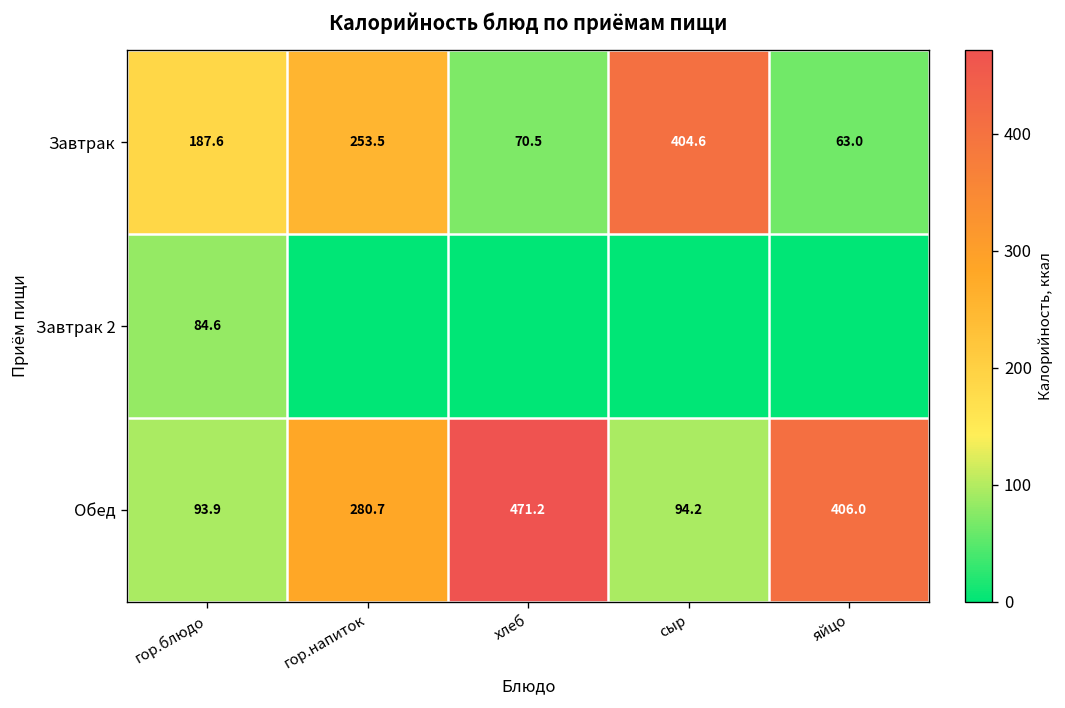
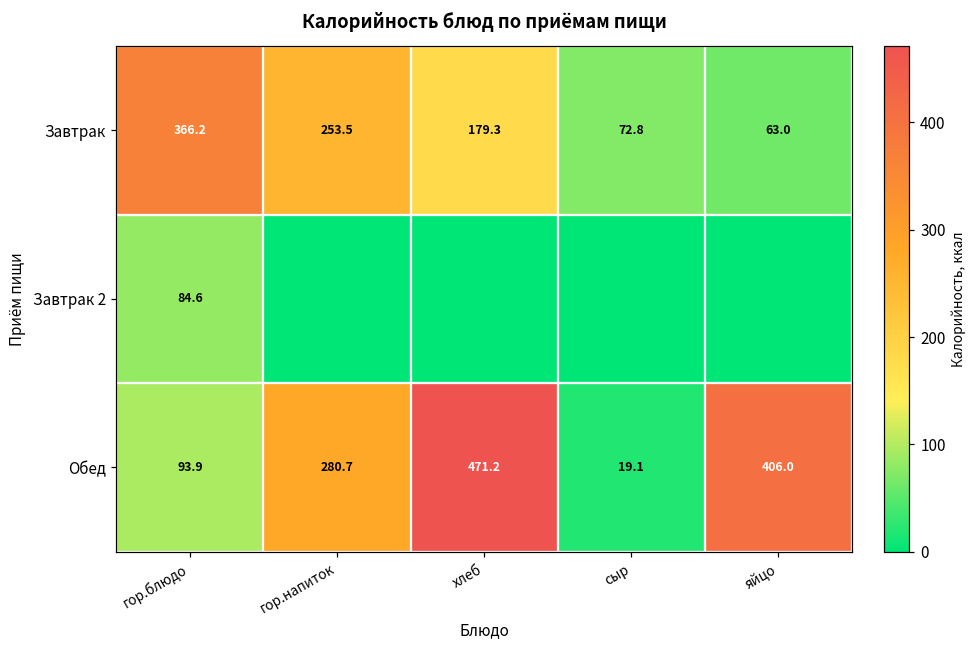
Завтрак, гор.блюдо: 187.6 -> 366.2
Завтрак, хлеб: 70.5 -> 179.3
Завтрак, сыр: 404.6 -> 72.8
Обед, сыр: 94.2 -> 19.1
